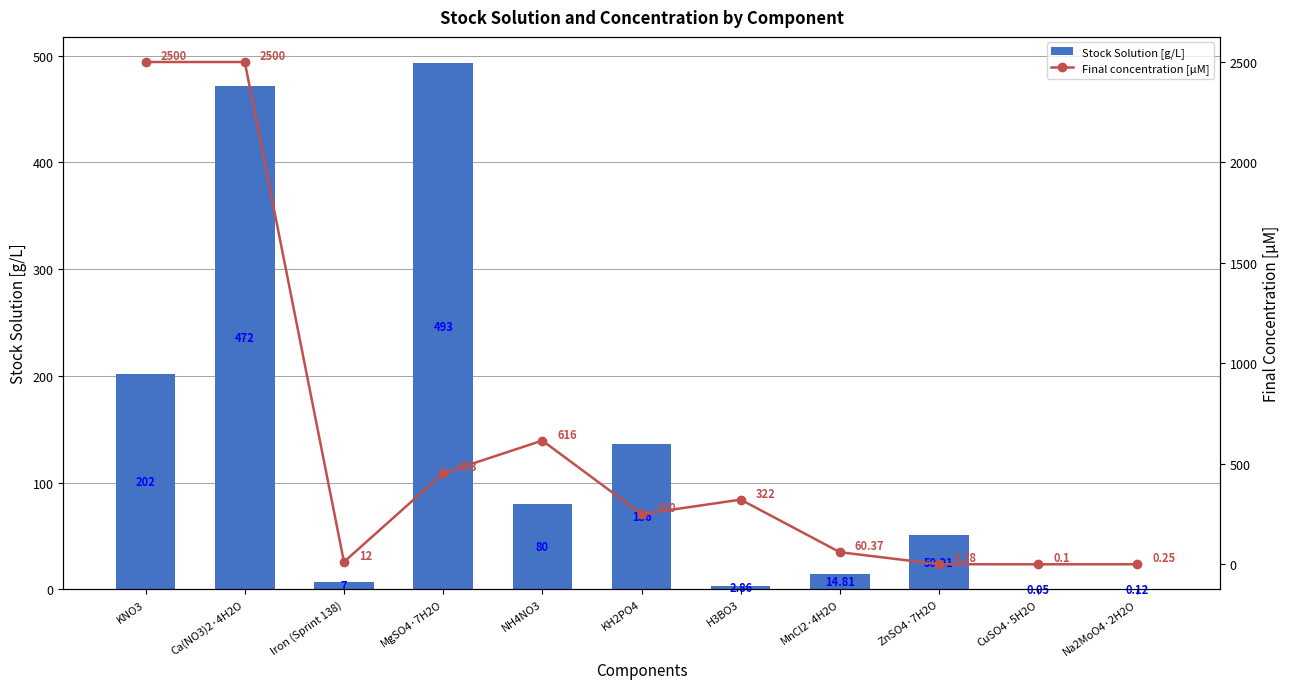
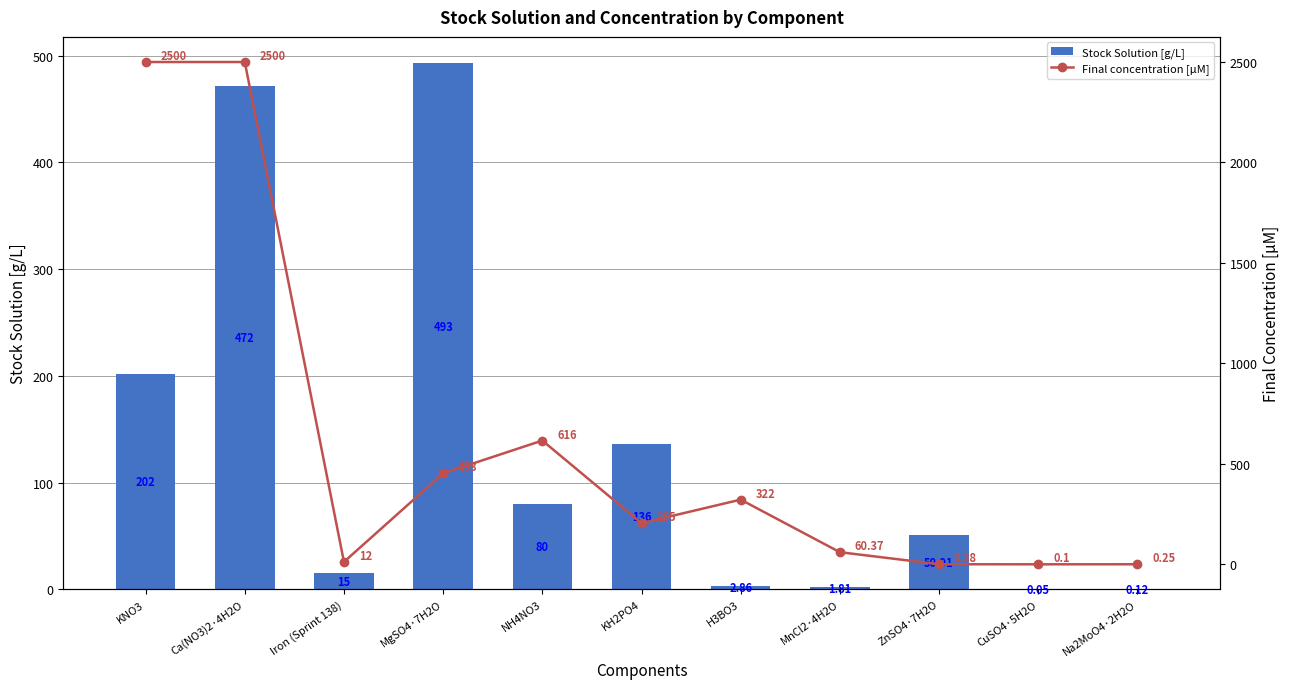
Stock Solution [g/L], Iron (Sprint 138): 7 -> 15
Stock Solution [g/L], MnCl2·4H2O: 14.81 -> 1.81
Final concentration [µM], KH2PO4: 250 -> 205
